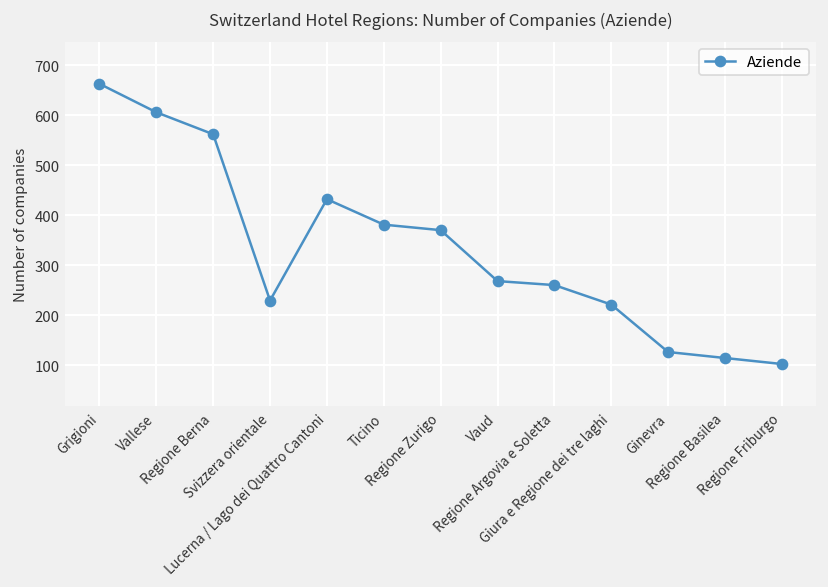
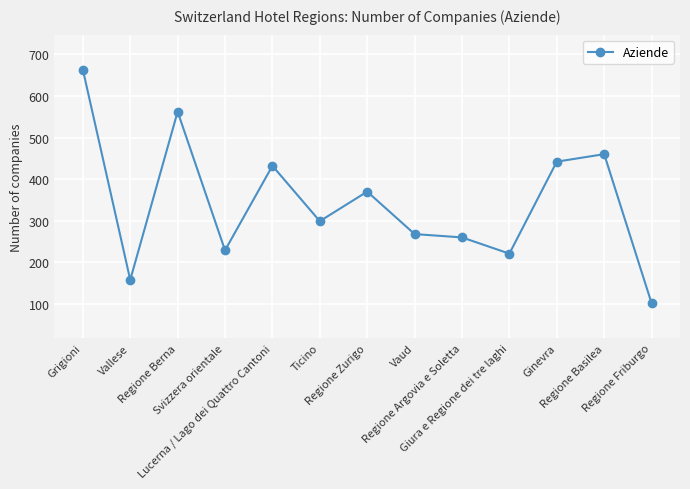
Vallese: 610 -> 160
Ticino: 380 -> 300
Ginevra: 130 -> 440
Regione Basilea: 110 -> 460
